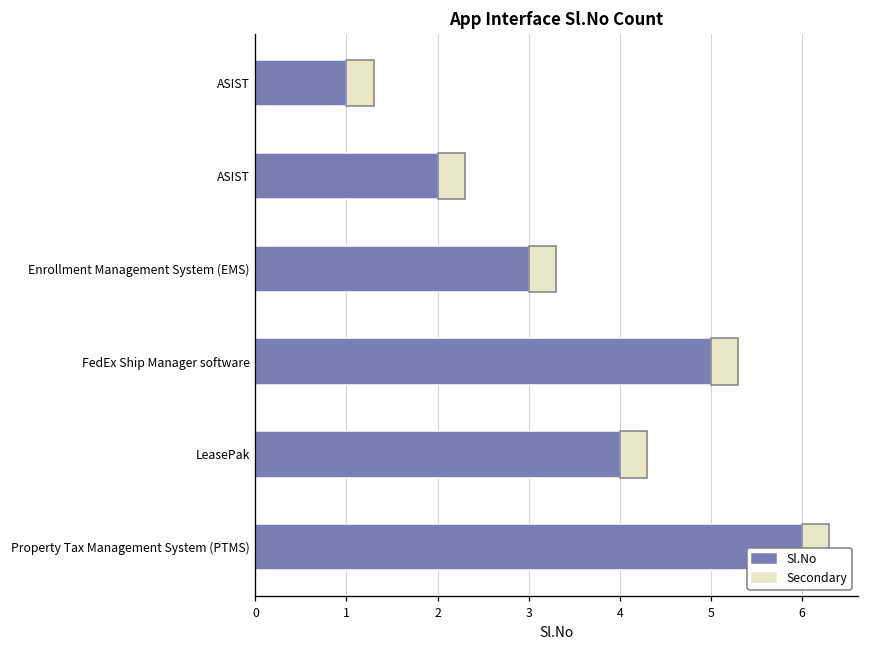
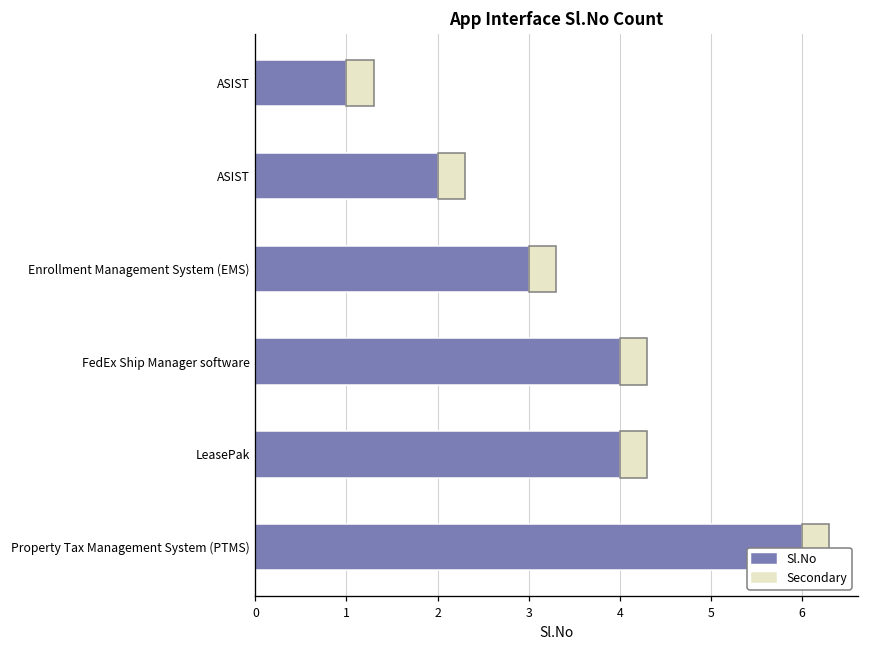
Sl.No, FedEx Ship Manager software: 5 -> 4
